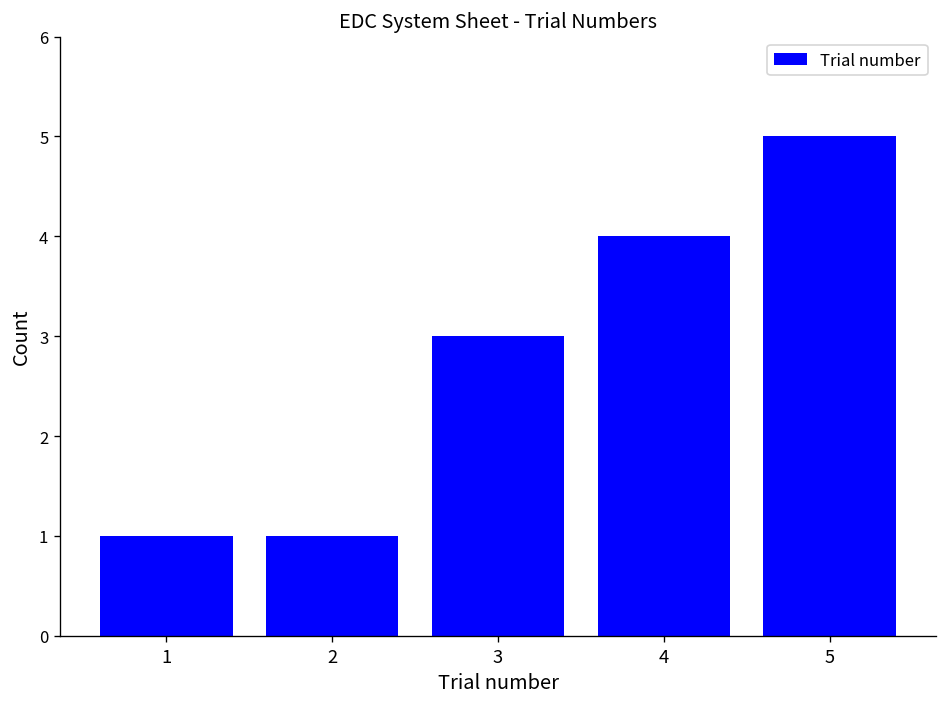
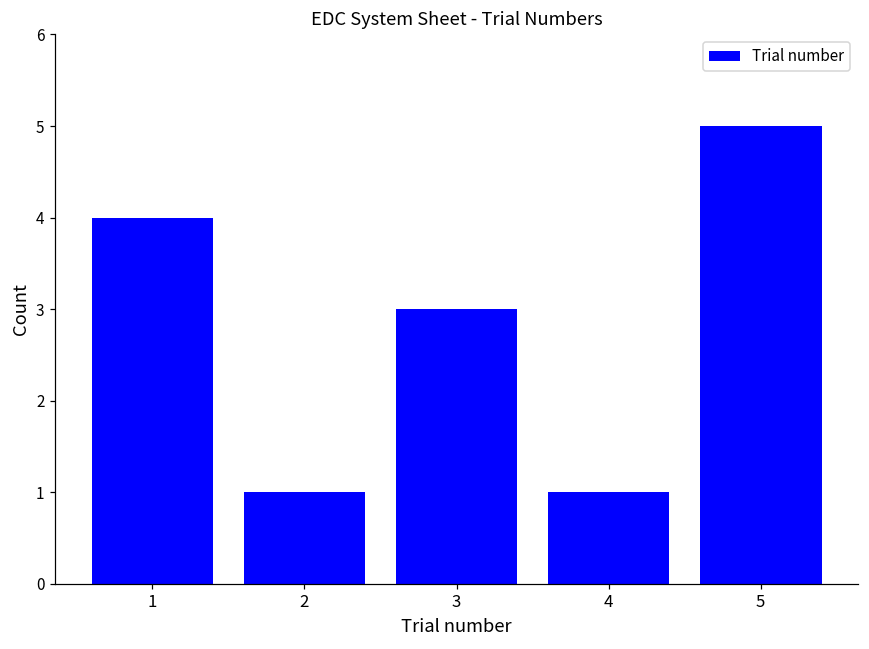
1: 1 -> 4
4: 4 -> 1
